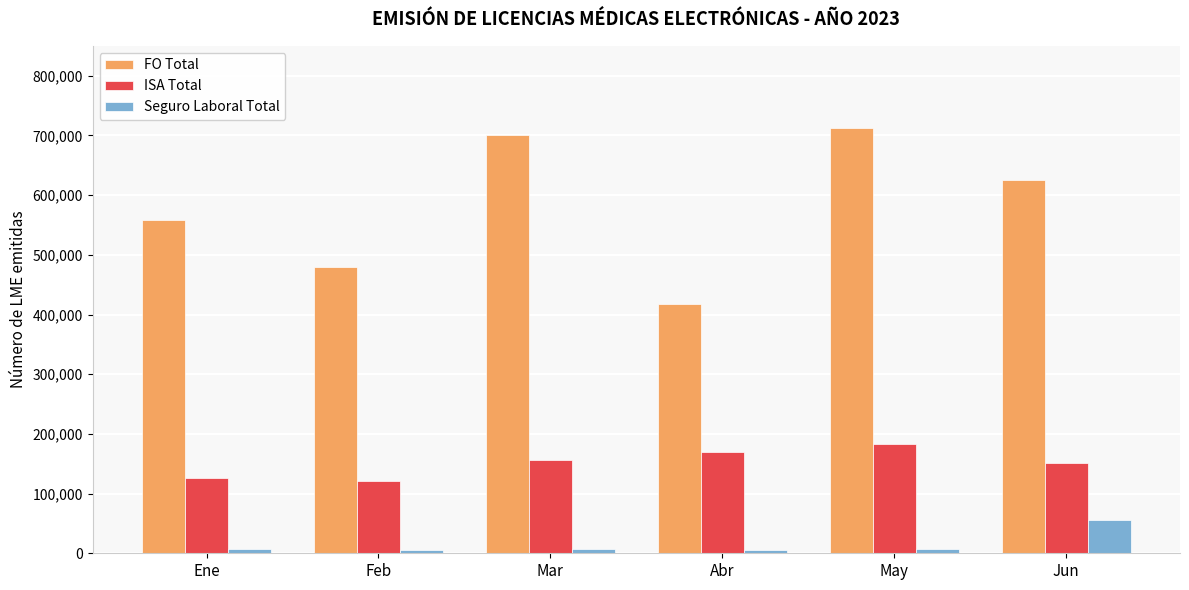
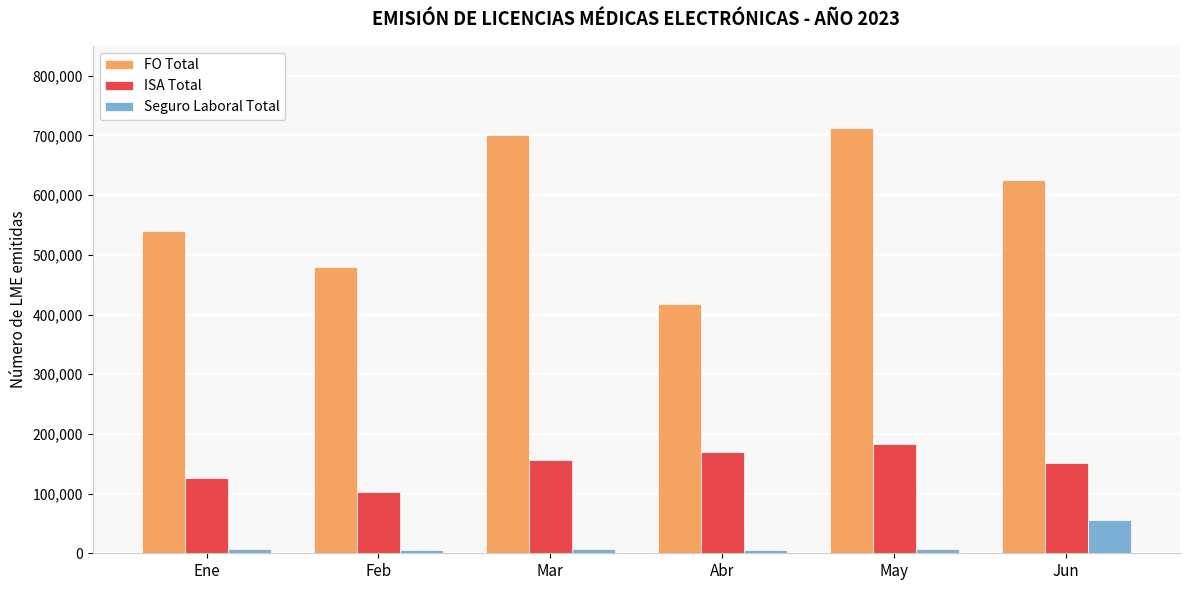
FO Total, Ene: 560,000 -> 540,000
ISA Total, Feb: 120,000 -> 100,000
